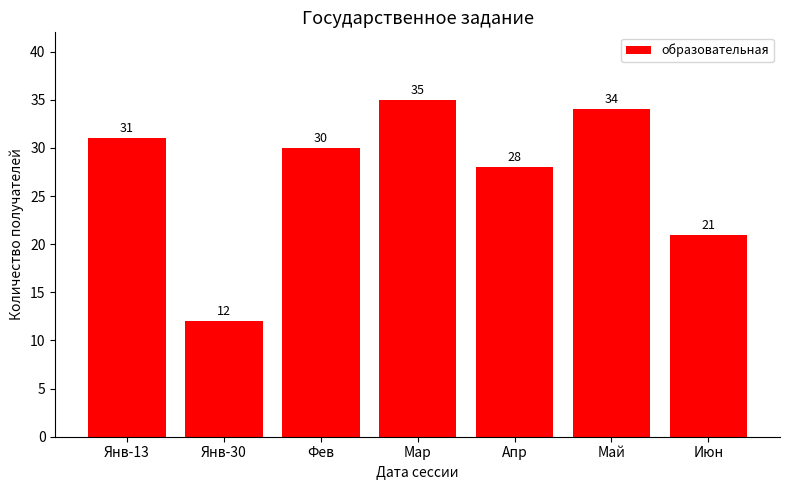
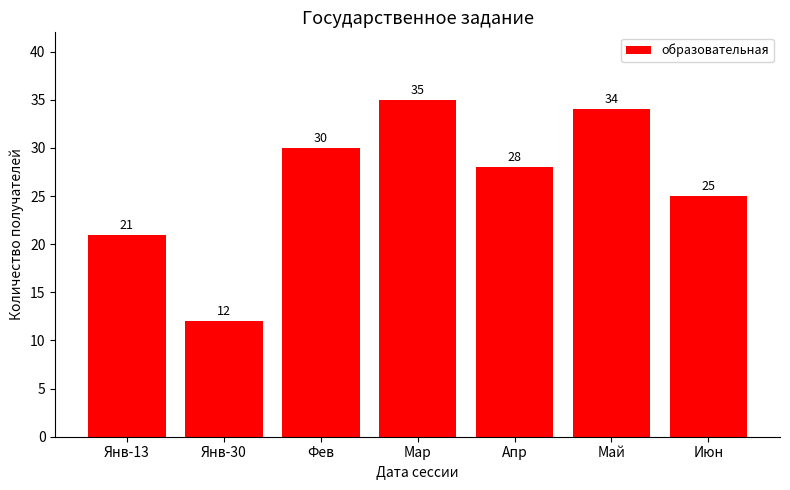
Янв-13: 31 -> 21
Июн: 21 -> 25
